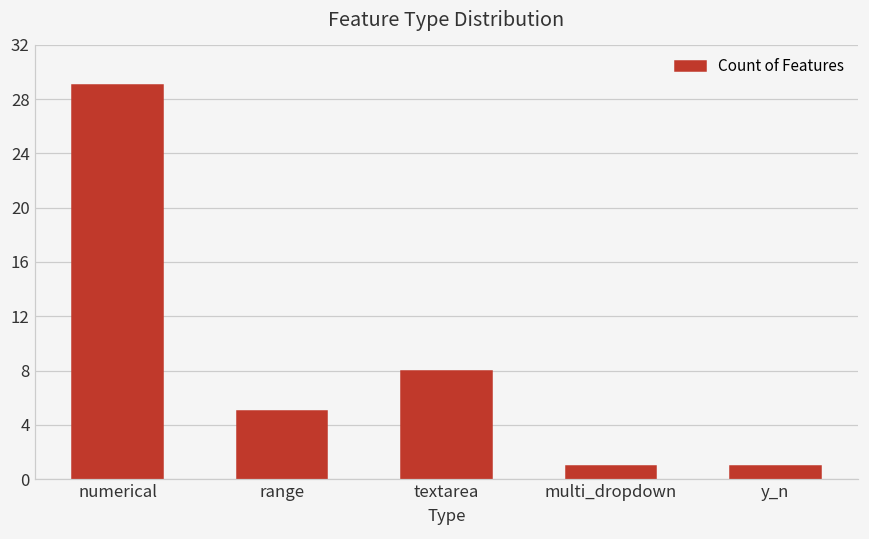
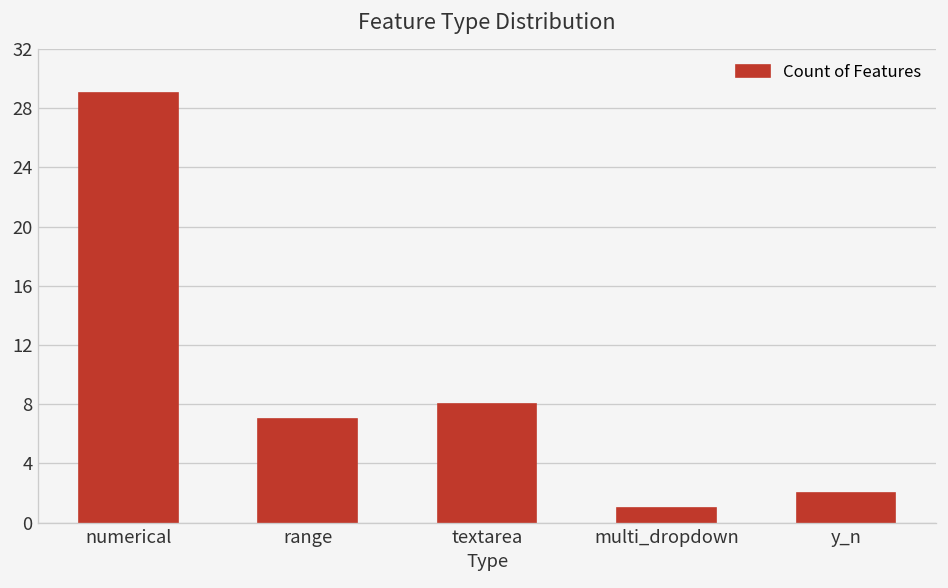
range: 5 -> 7
y_n: 1 -> 2
